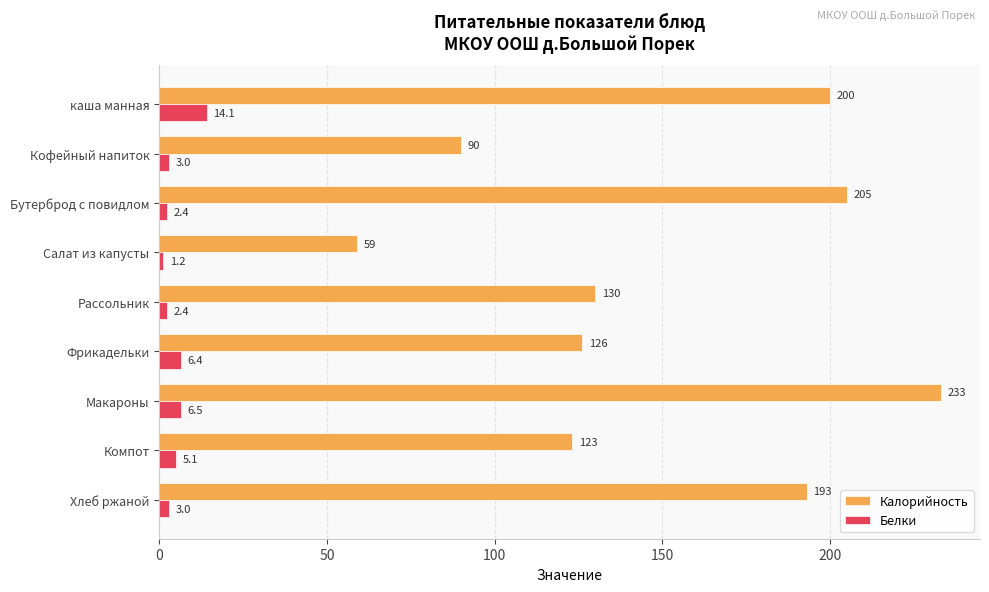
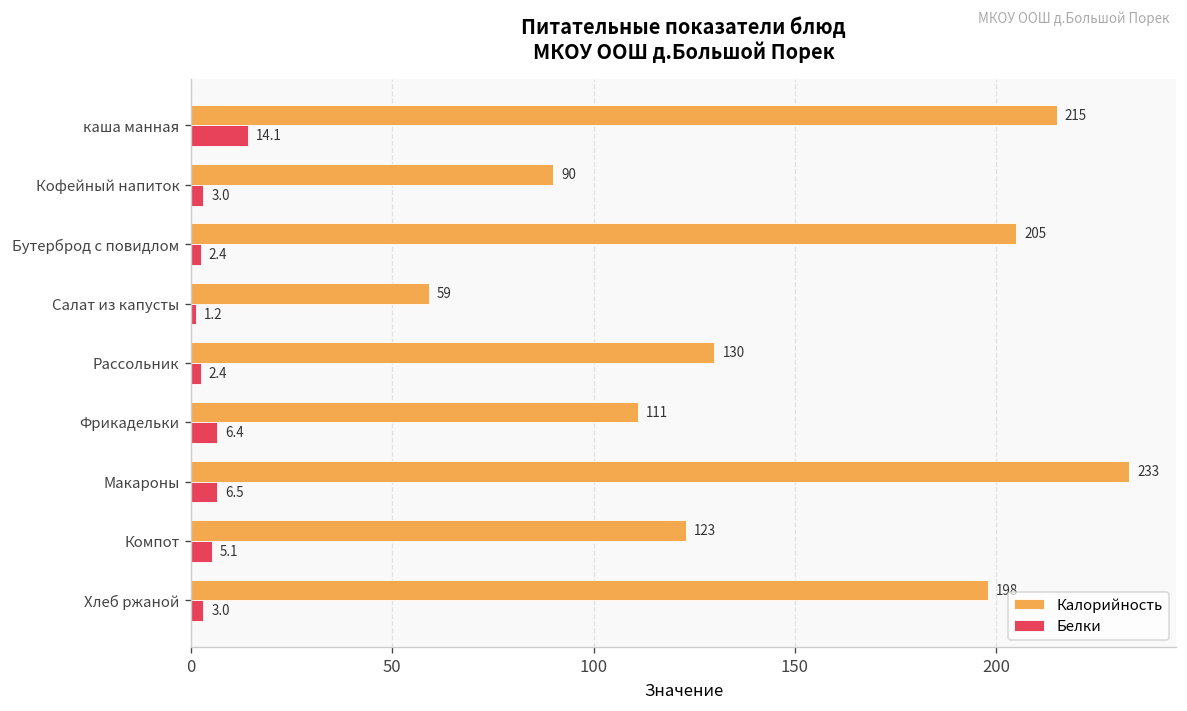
Калорийность, каша манная: 200 -> 215
Калорийность, Фрикадельки: 126 -> 111
Калорийность, Хлеб ржаной: 193 -> 198
